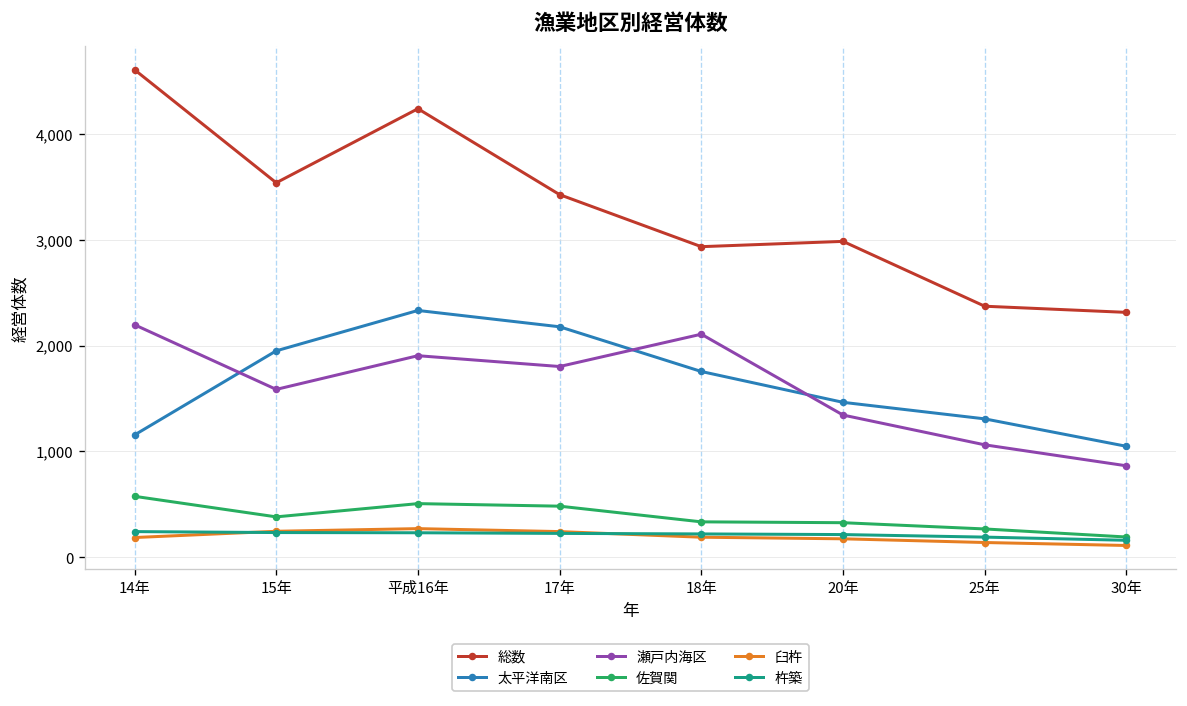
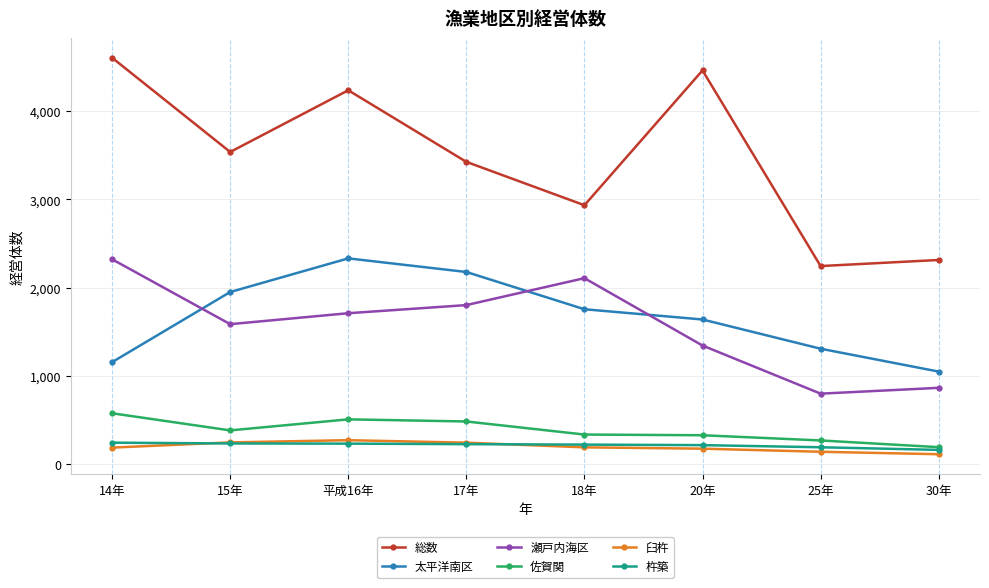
瀬戸内海区, 14年: 2,200 -> 2,300
瀬戸内海区, 平成16年: 1,900 -> 1,700
総数, 20年: 3,000 -> 4,500
太平洋南区, 20年: 1,500 -> 1,600
総数, 25年: 2,400 -> 2,200
瀬戸内海区, 25年: 1,100 -> 800
